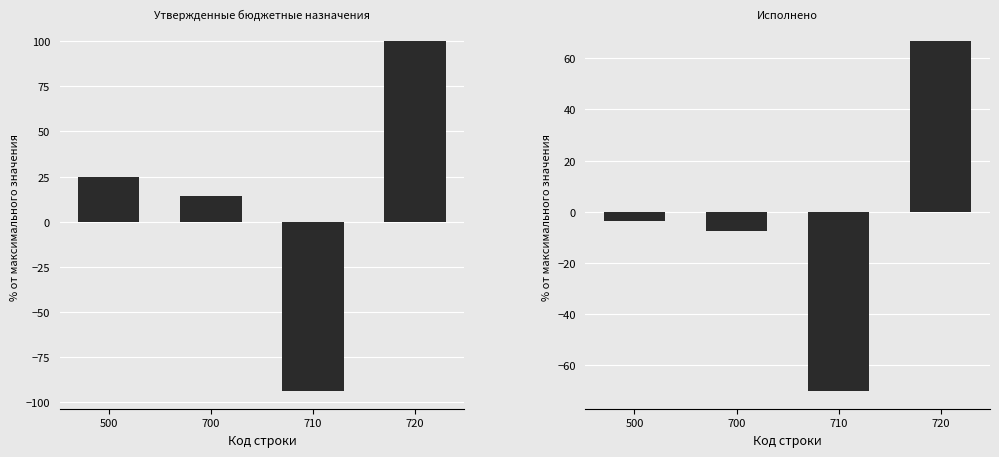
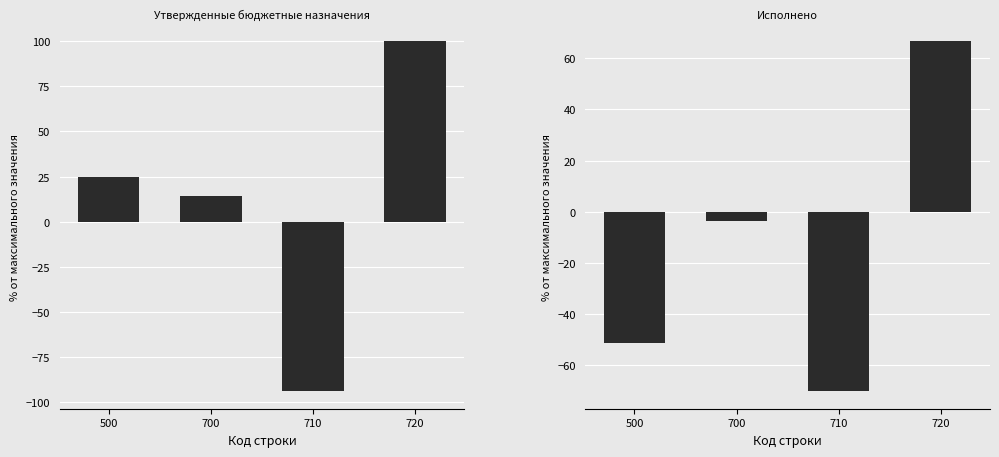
Исполнено, 500: -4 -> -51
Исполнено, 700: -8 -> -4
